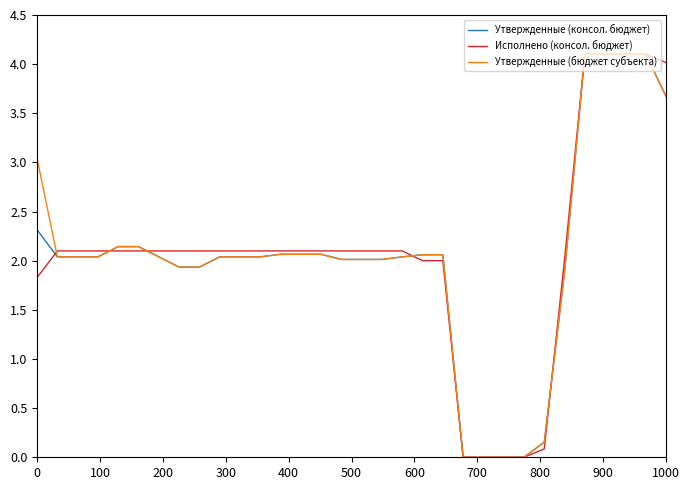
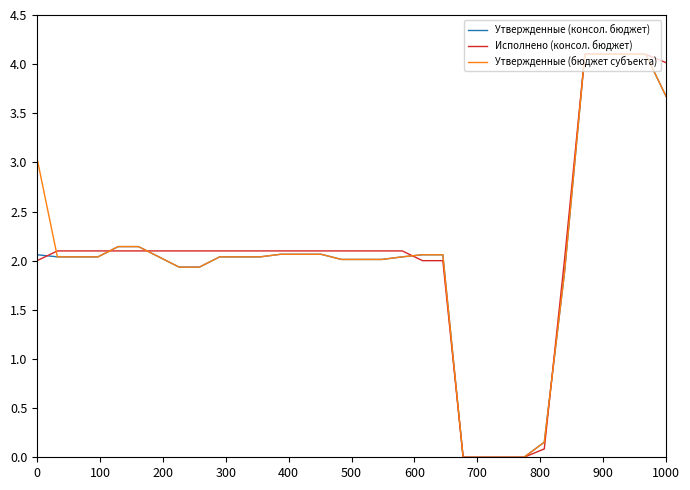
Утвержденные (консол. бюджет), 0: 2.3 -> 2.1
Исполнено (консол. бюджет), 0: 1.8 -> 2.0
